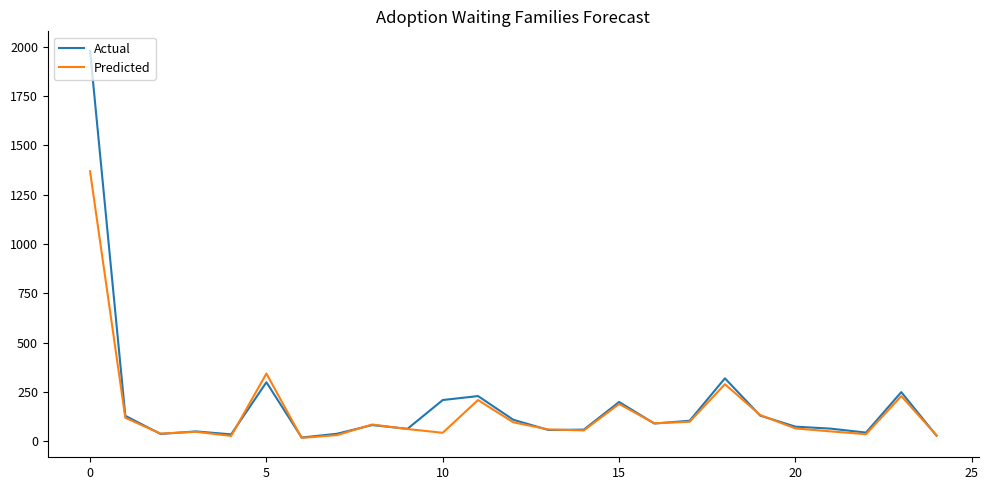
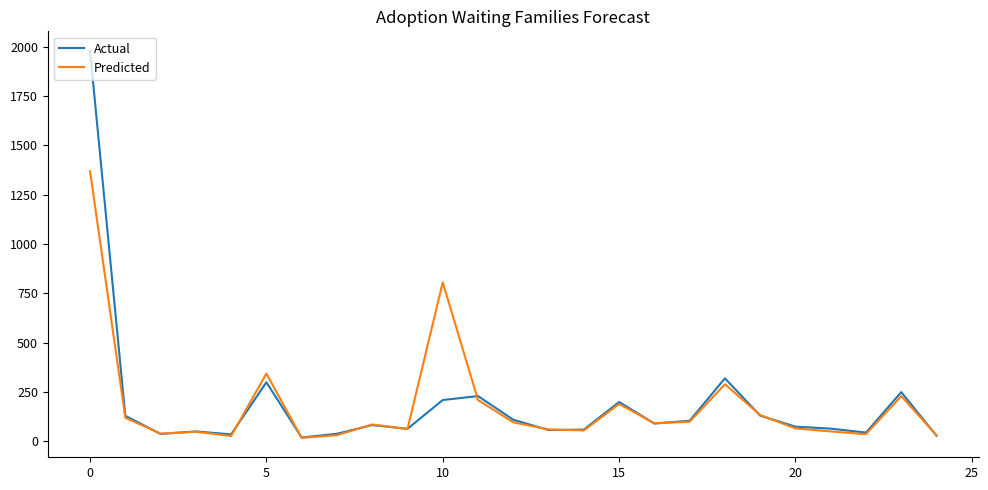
Predicted, 10: 40 -> 810
